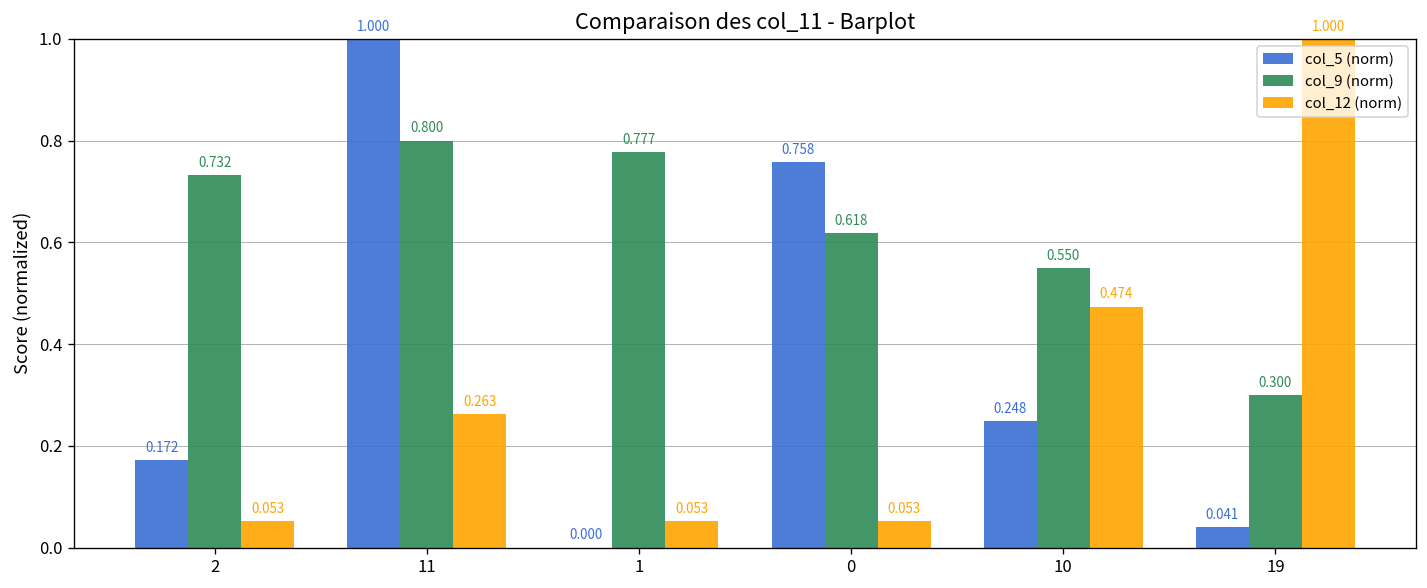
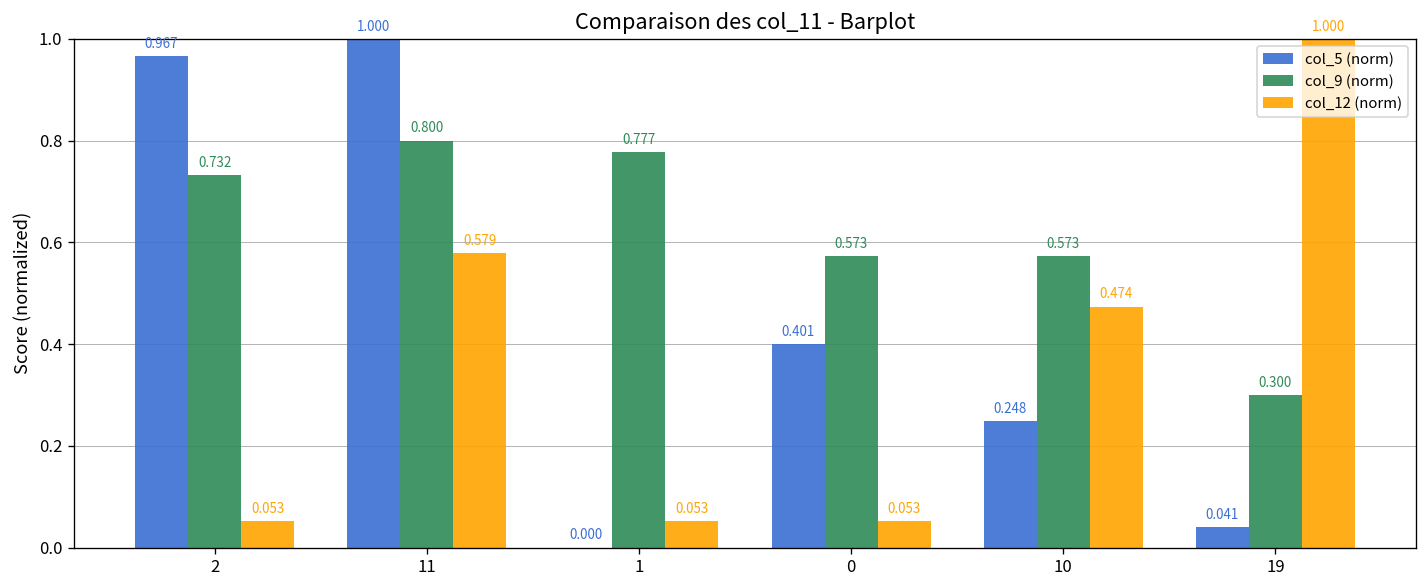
col_5 (norm), 2: 0.172 -> 0.967
col_12 (norm), 11: 0.263 -> 0.579
col_5 (norm), 0: 0.758 -> 0.401
col_9 (norm), 0: 0.618 -> 0.573
col_9 (norm), 10: 0.550 -> 0.573
